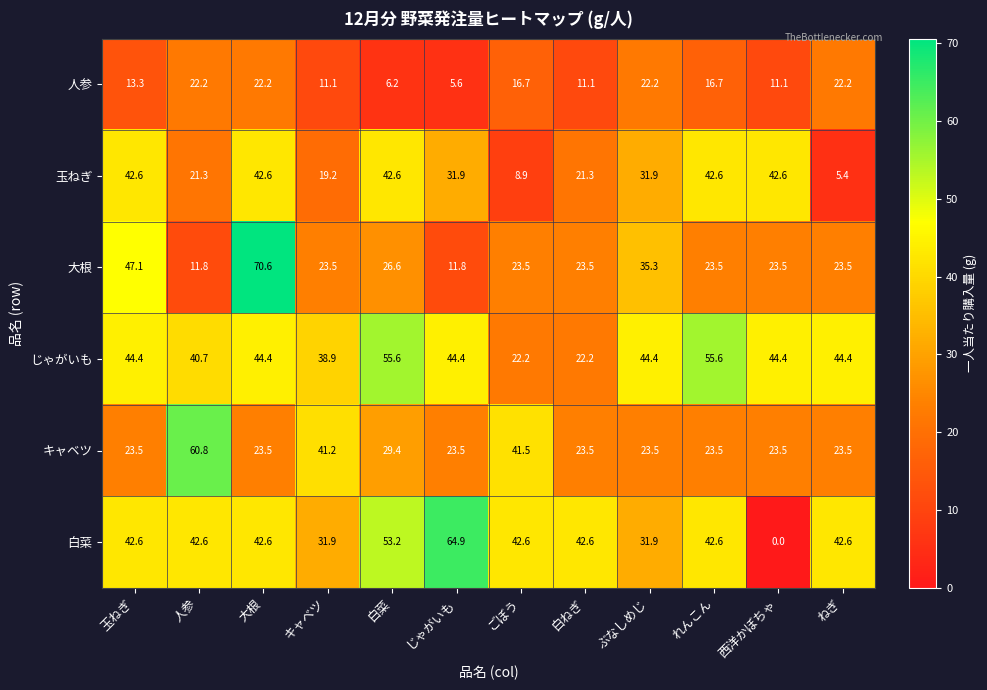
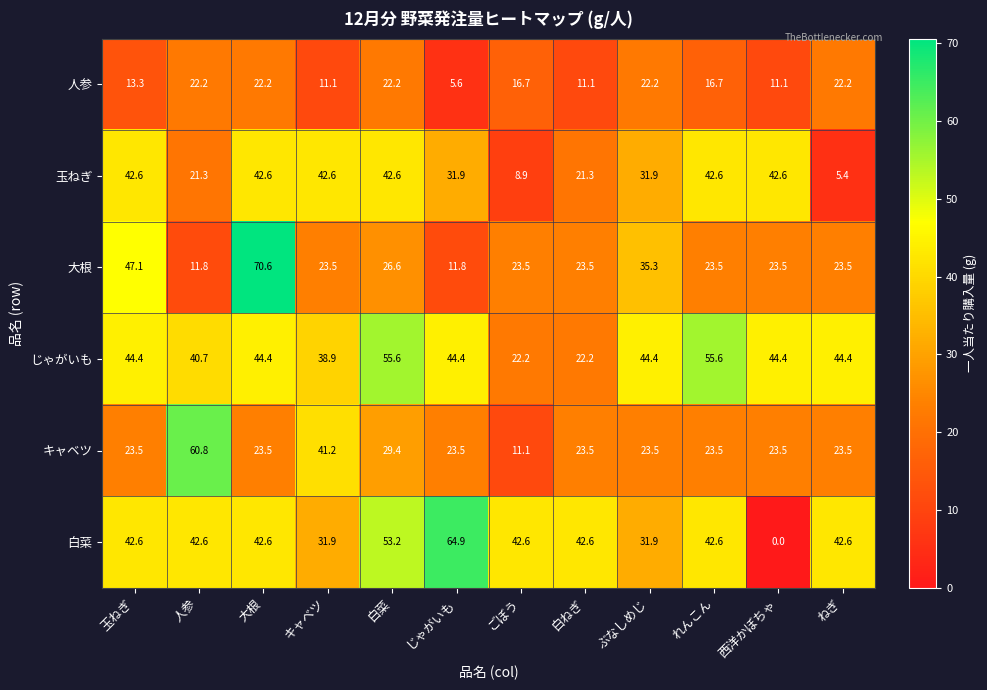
人参, 白菜: 6.2 -> 22.2
玉ねぎ, キャベツ: 19.2 -> 42.6
キャベツ, ごぼう: 41.5 -> 11.1
